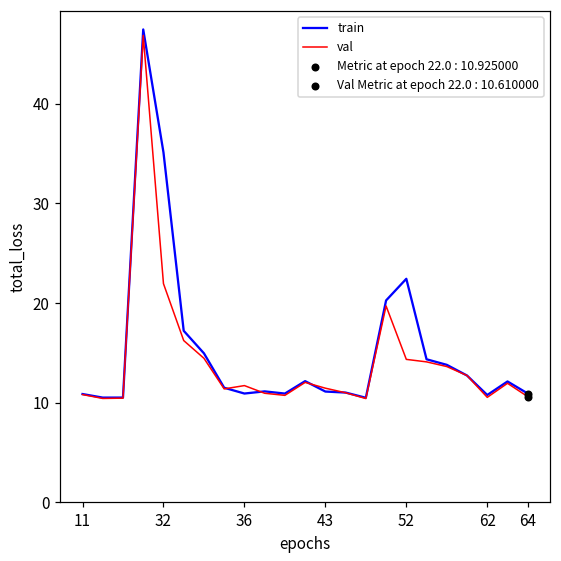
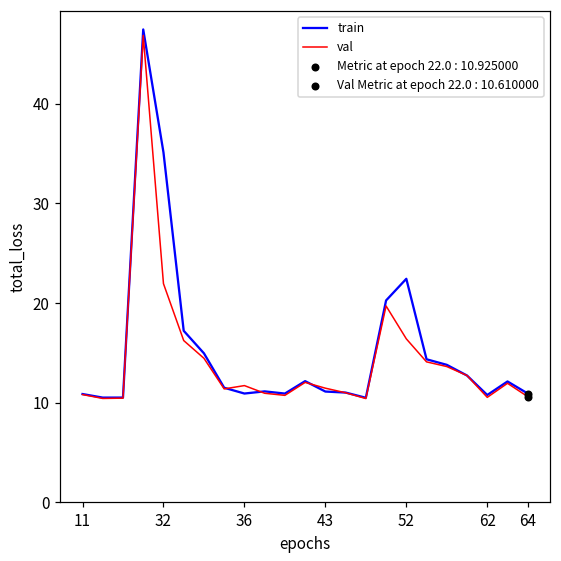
val, 52: 14 -> 16
